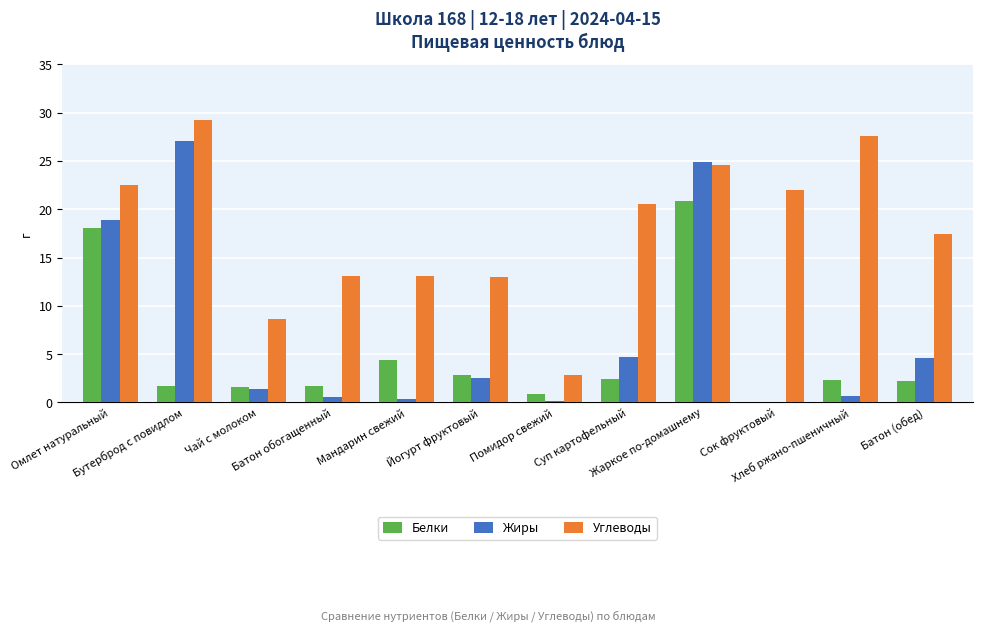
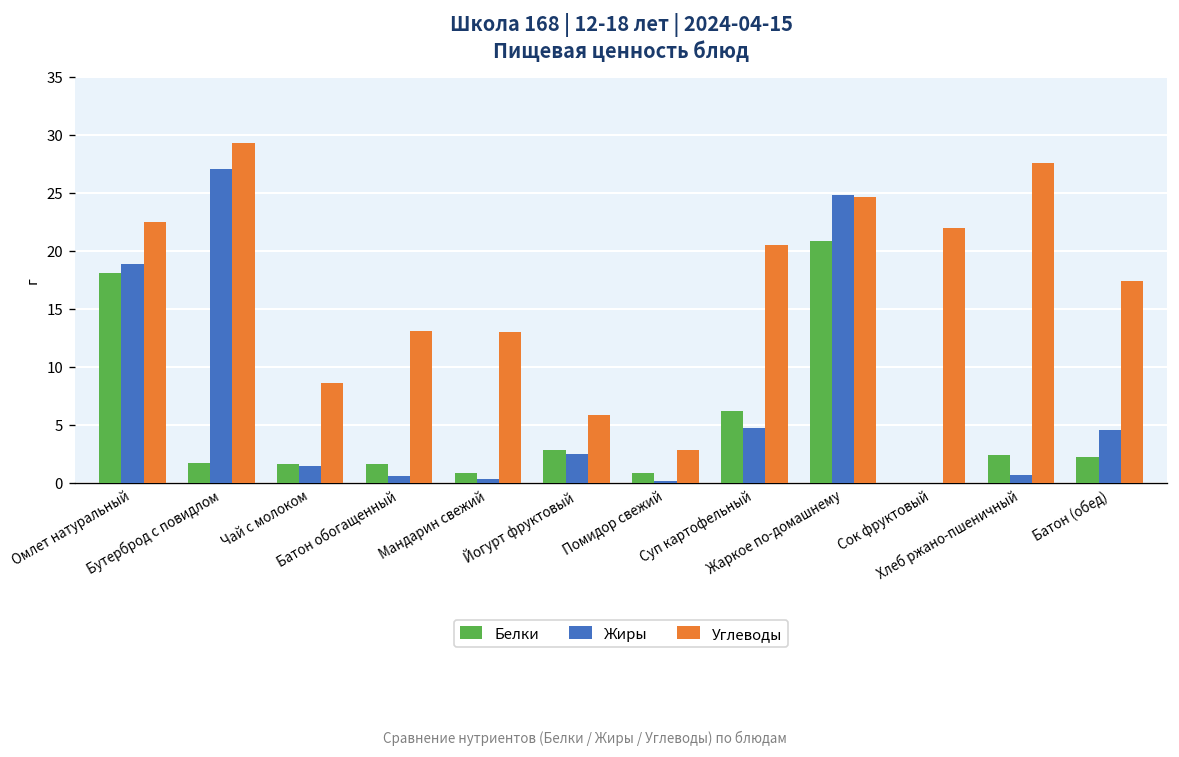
Белки, Мандарин свежий: 4 -> 1
Углеводы, Йогурт фруктовый: 13 -> 6
Белки, Суп картофельный: 2 -> 6
